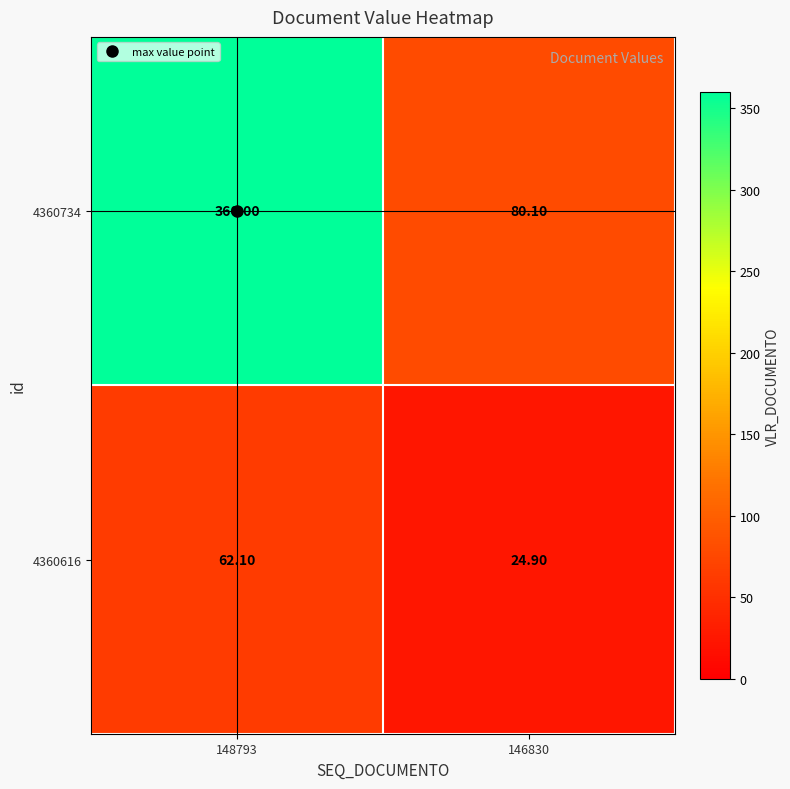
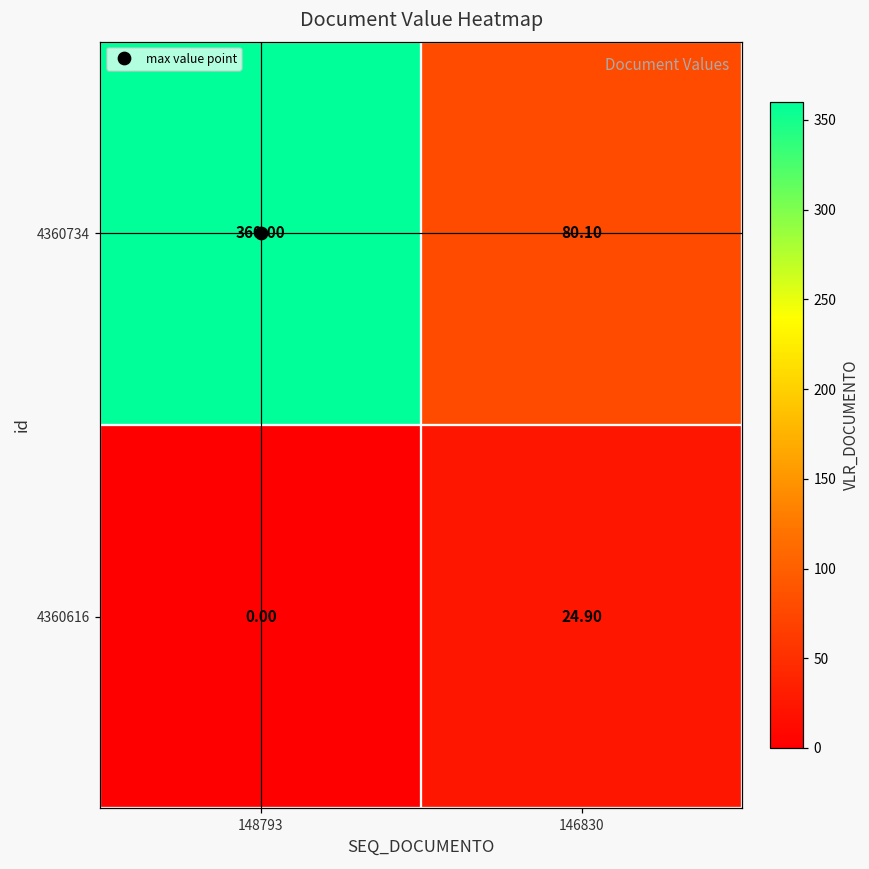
4360616, 148793: 62.10 -> 0.00
